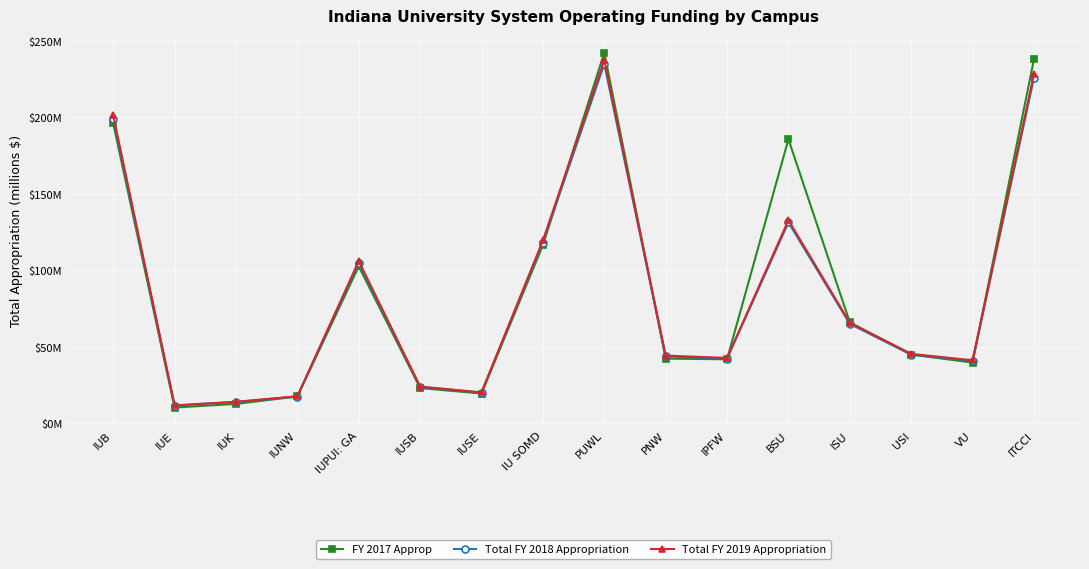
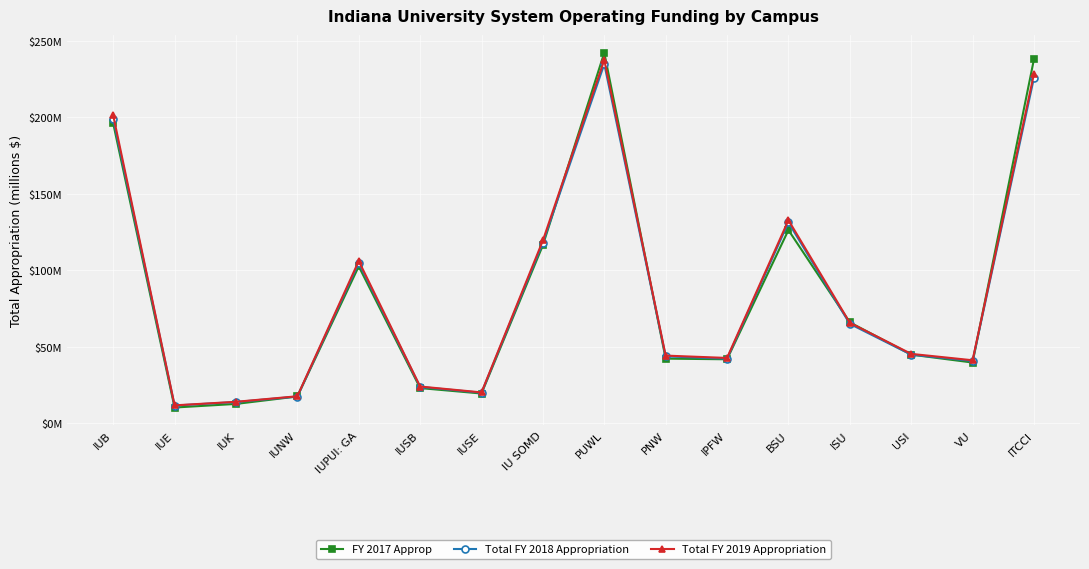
FY 2017 Approp, BSU: $186000000 -> $126000000
